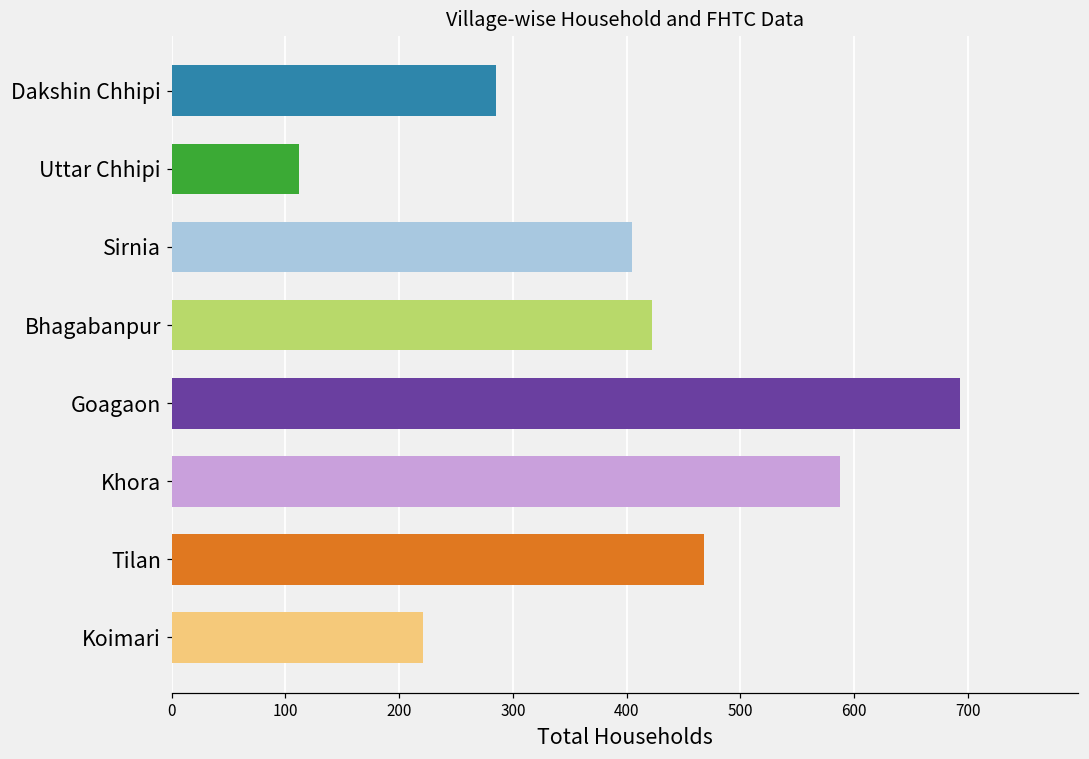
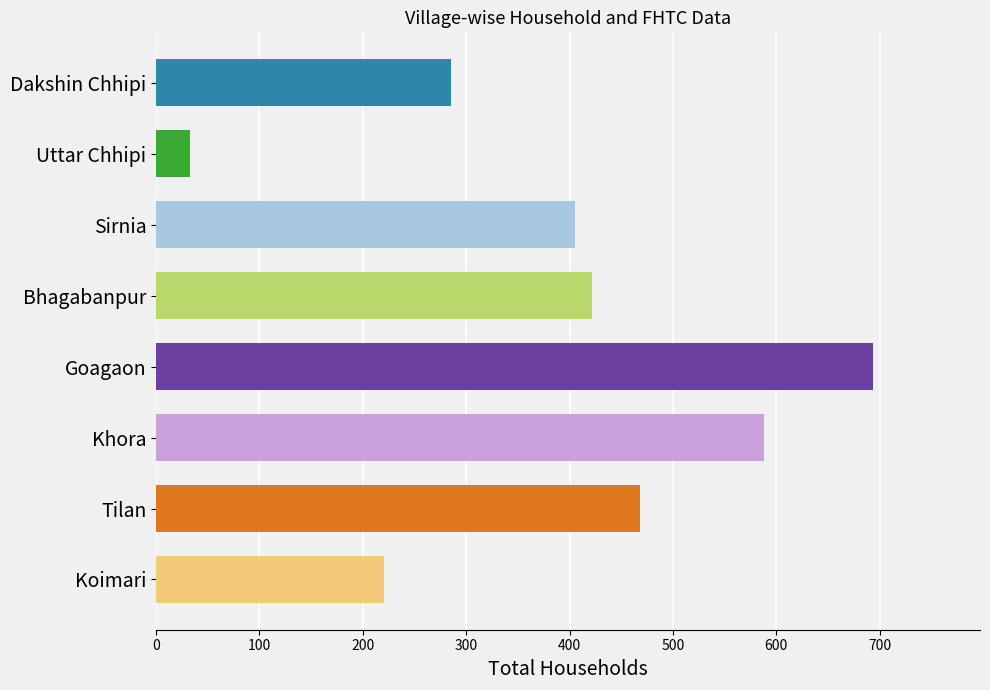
Uttar Chhipi: 112 -> 33
